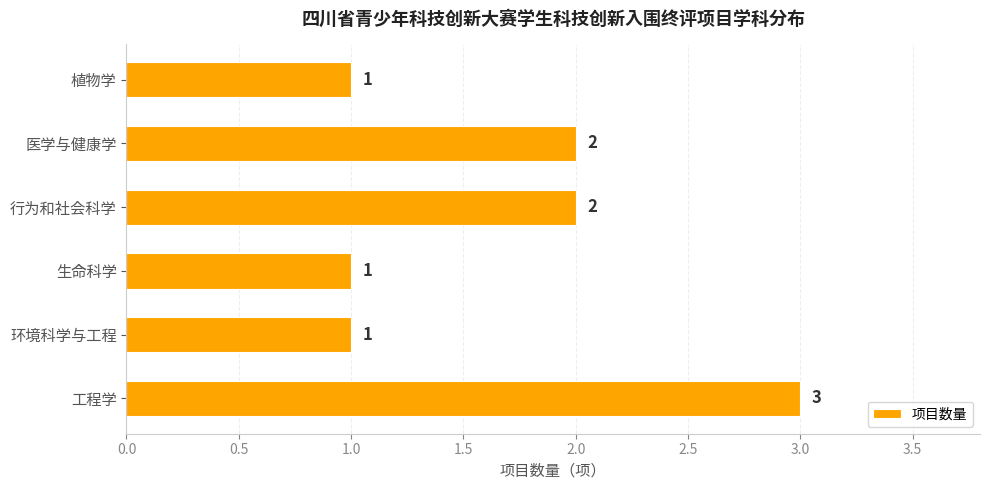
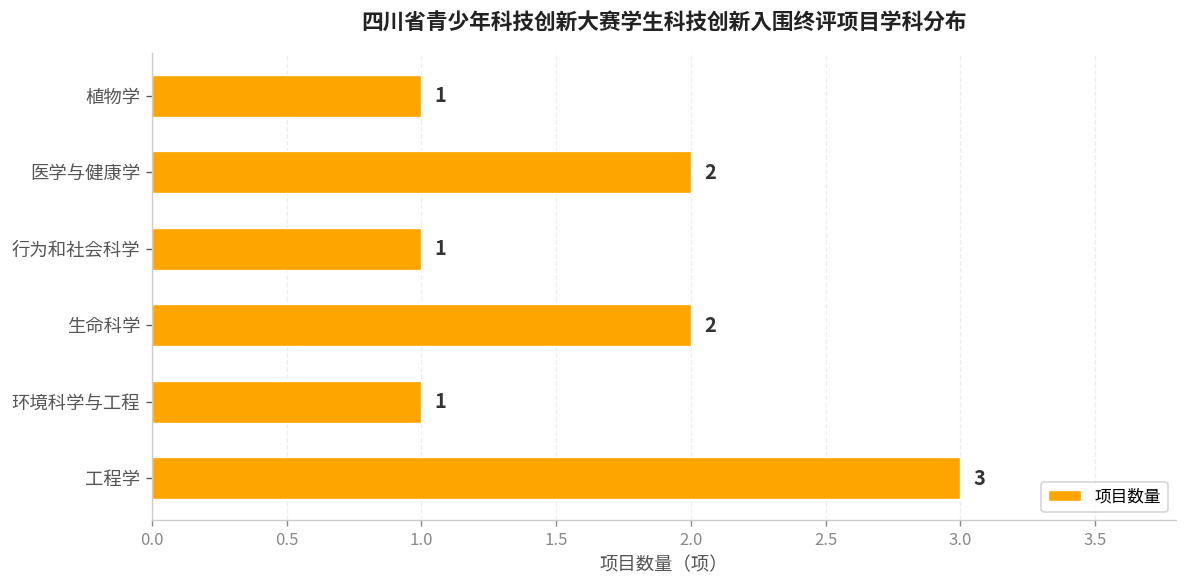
行为和社会科学: 2 -> 1
生命科学: 1 -> 2
